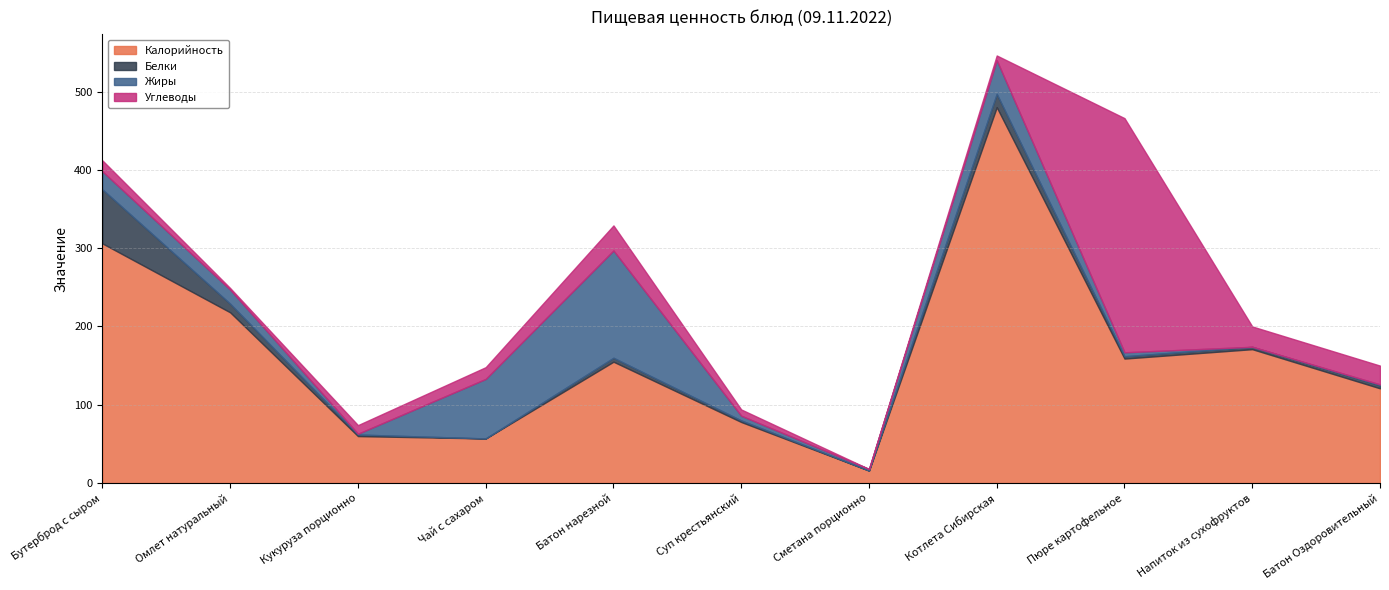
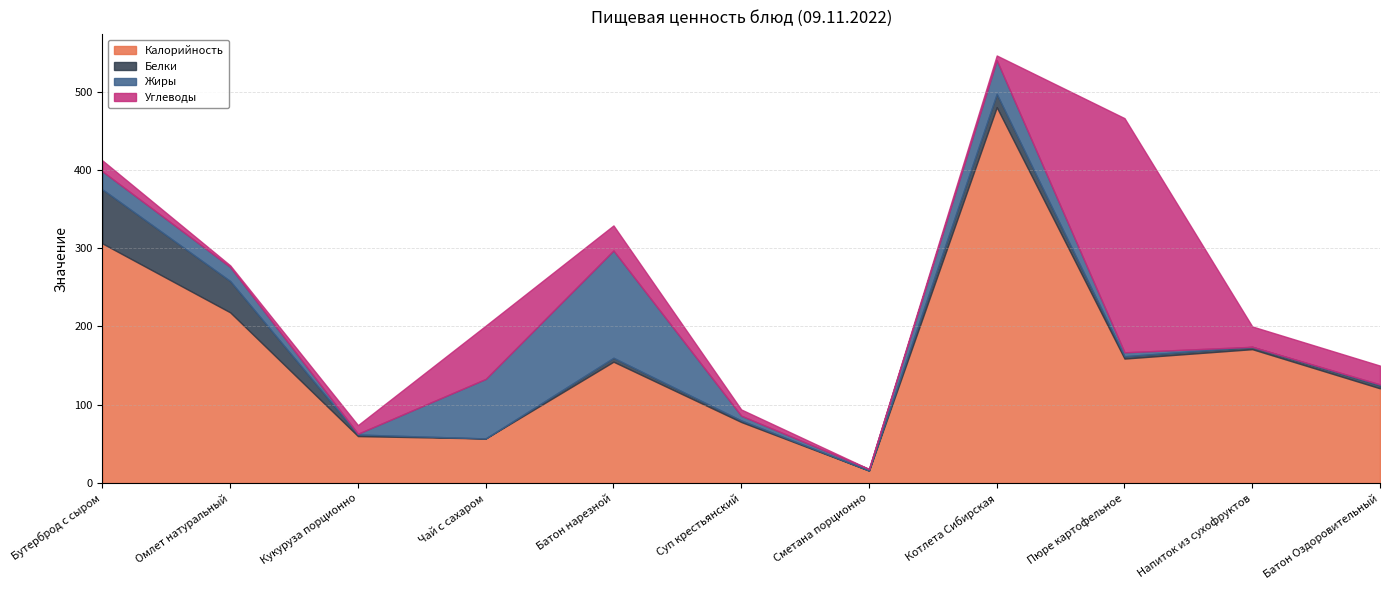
Белки, Омлет натуральный: 10 -> 40
Углеводы, Чай с сахаром: 20 -> 70
